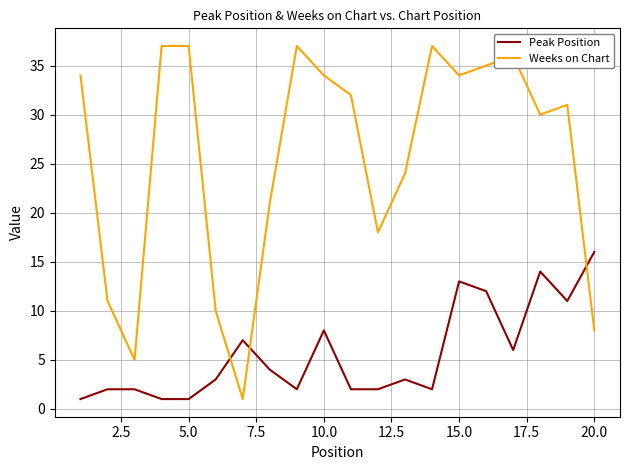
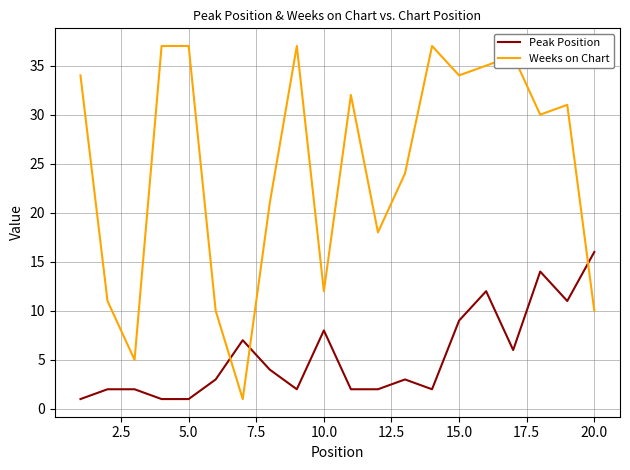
Weeks on Chart, 10.0: 34 -> 12
Peak Position, 15.0: 13 -> 9
Weeks on Chart, 20.0: 8 -> 10
